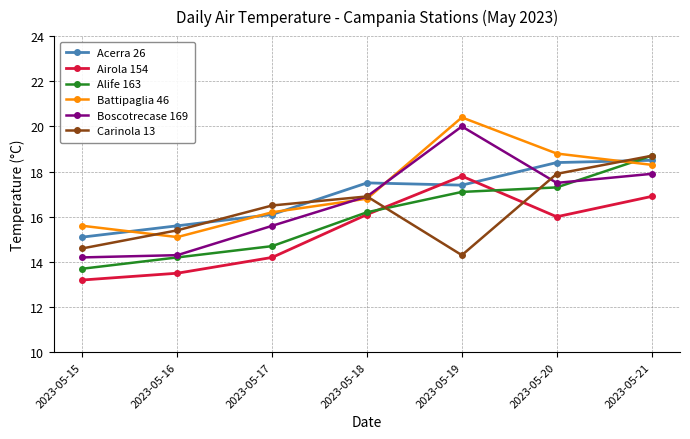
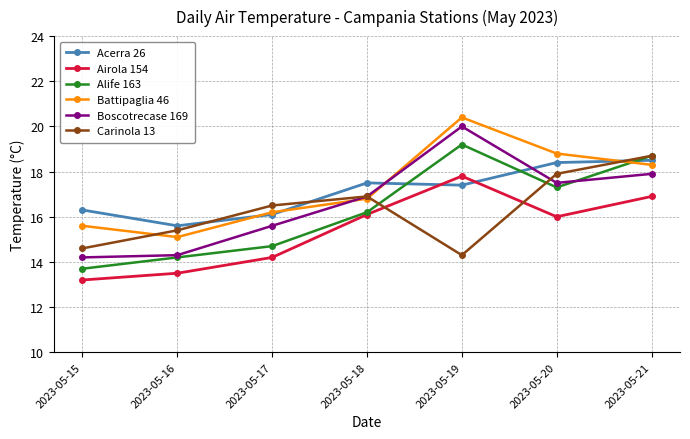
Acerra 26, 2023-05-15: 15.1 -> 16.3
Alife 163, 2023-05-19: 17.1 -> 19.2
